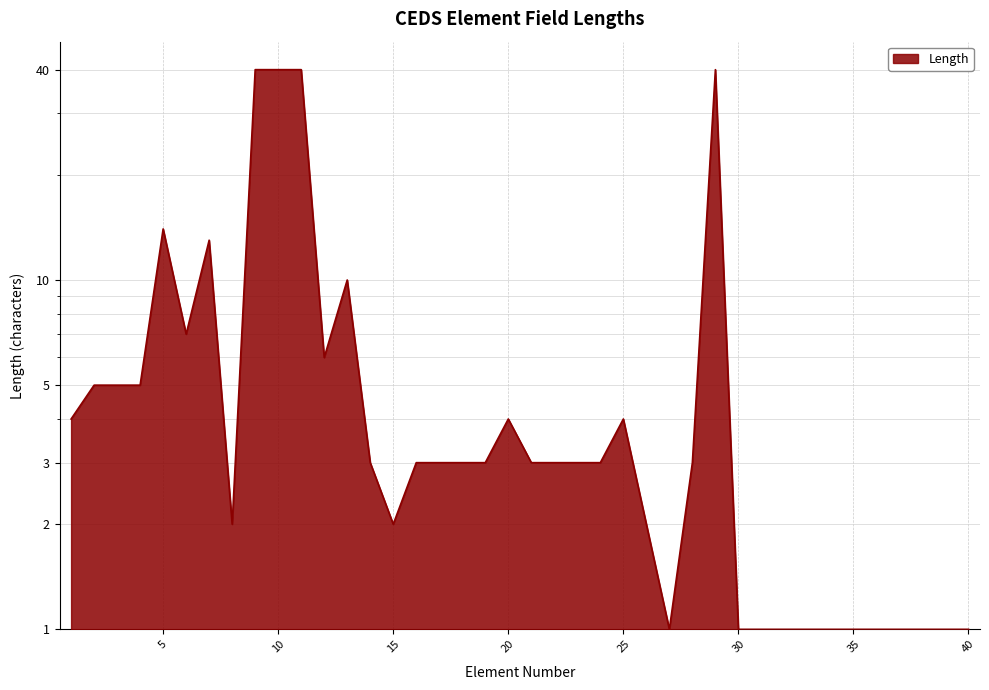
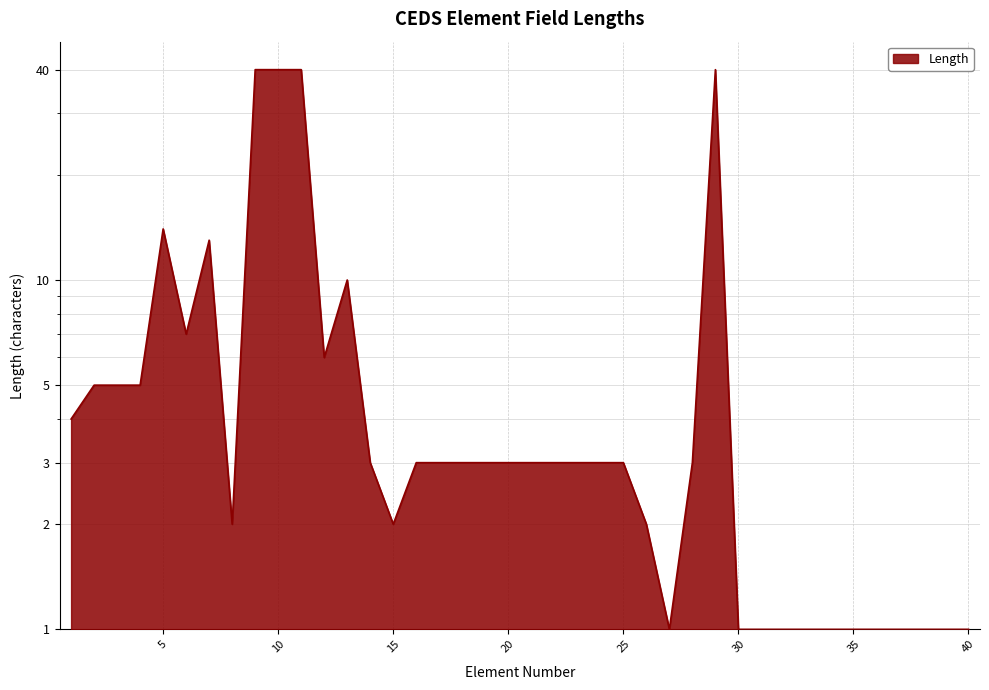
20: 4 -> 3
25: 4 -> 3
